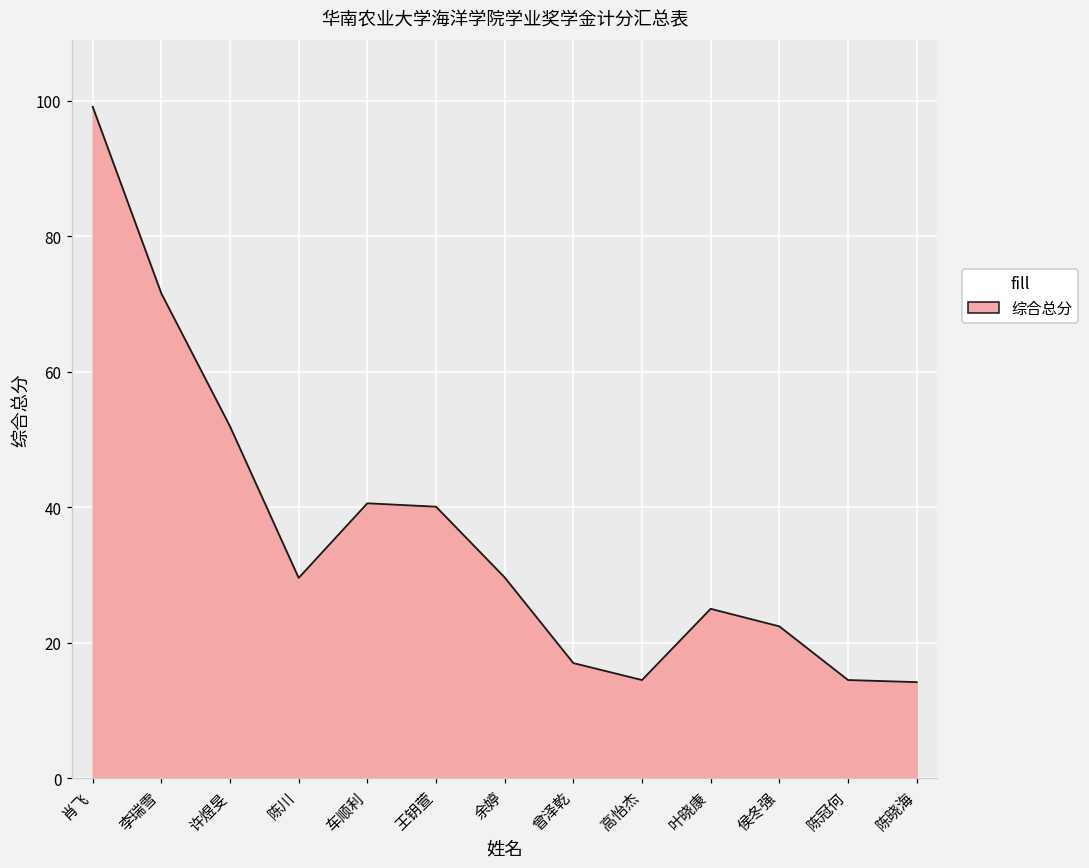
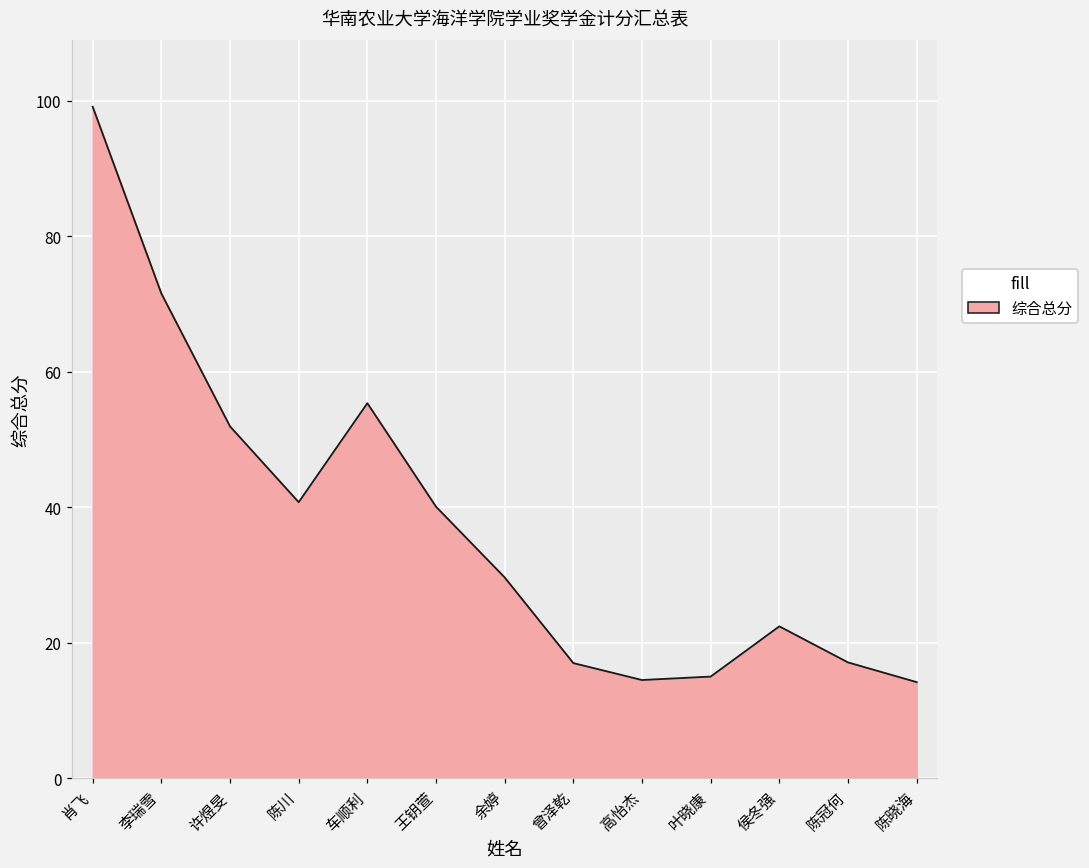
陈川: 30 -> 41
车顺利: 41 -> 55
叶晓康: 25 -> 15
陈冠何: 14 -> 17
